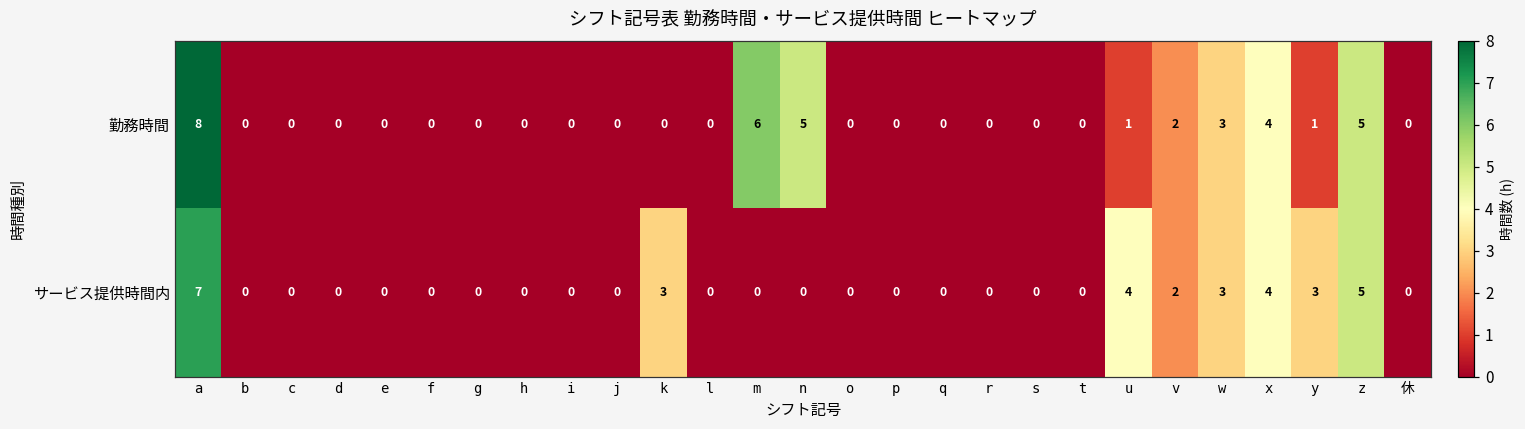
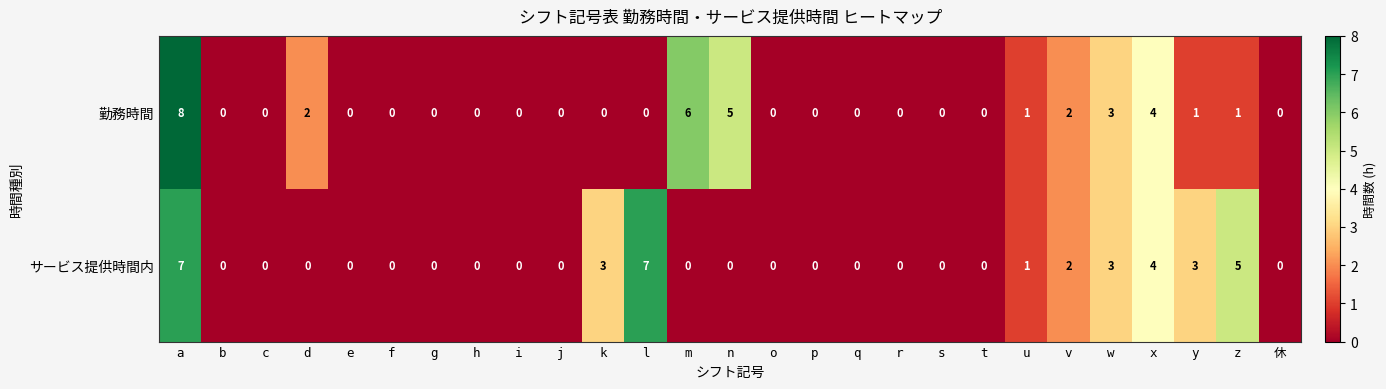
勤務時間, d: 0 -> 2
勤務時間, z: 5 -> 1
サービス提供時間内, l: 0 -> 7
サービス提供時間内, u: 4 -> 1
